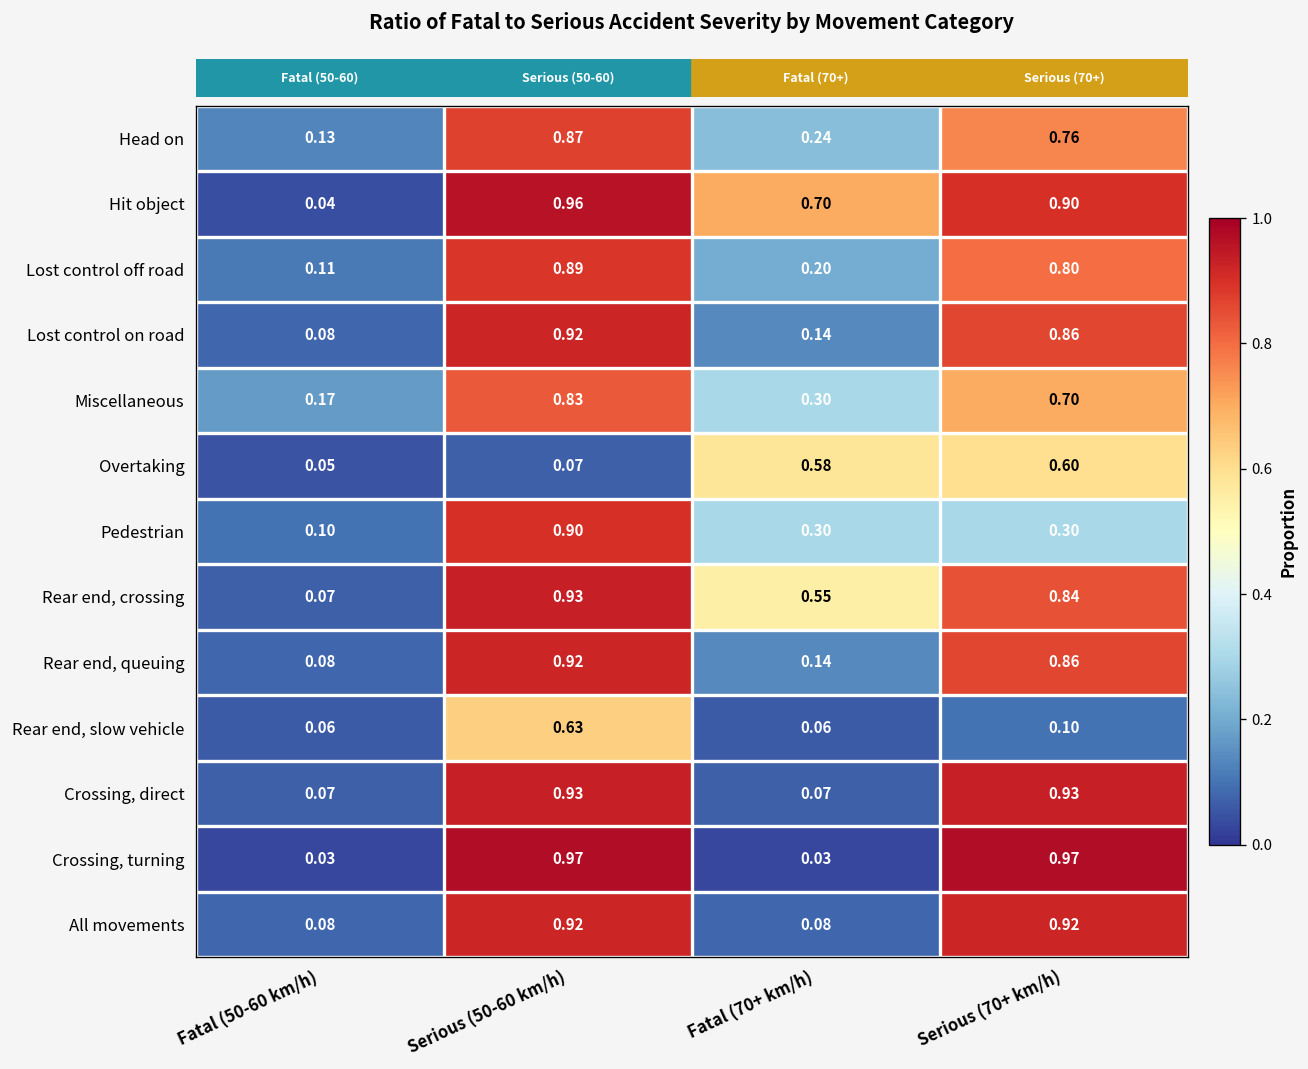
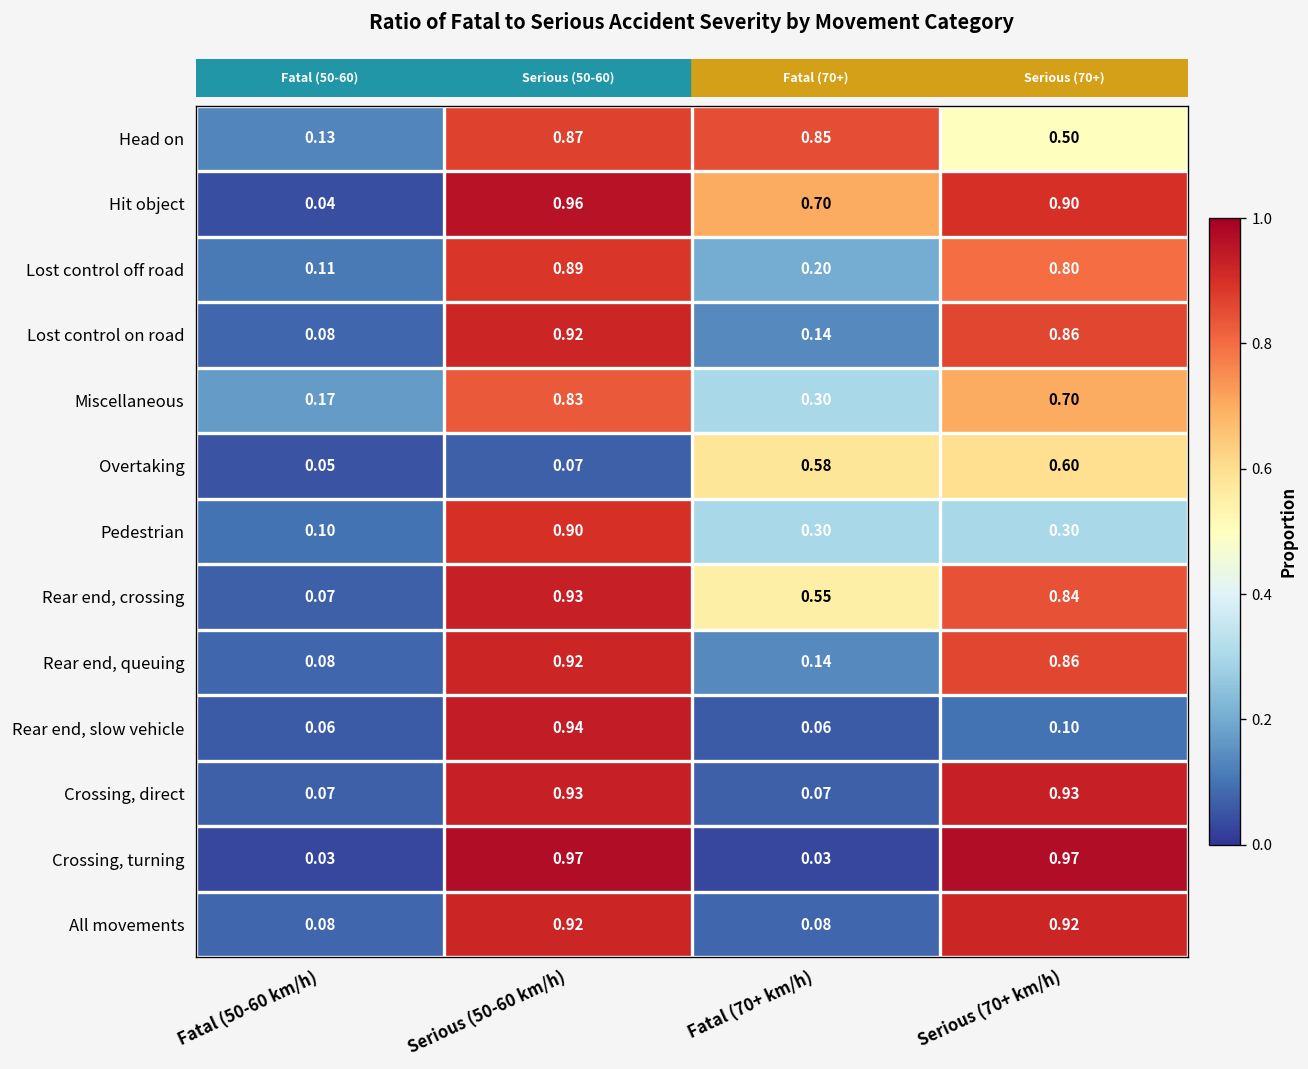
Head on, Fatal (70+ km/h): 0.24 -> 0.85
Head on, Serious (70+ km/h): 0.76 -> 0.50
Rear end, slow vehicle, Serious (50-60 km/h): 0.63 -> 0.94
